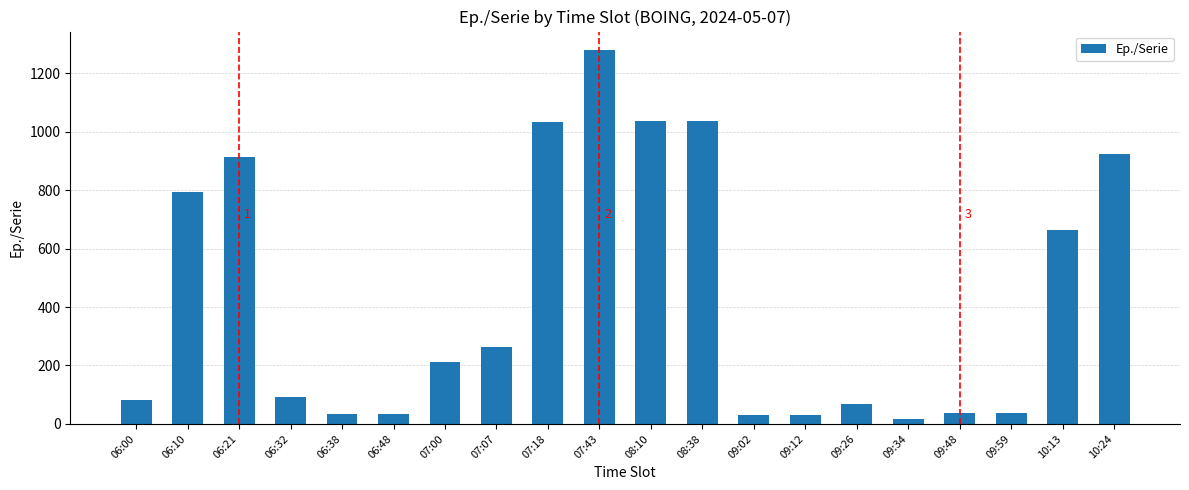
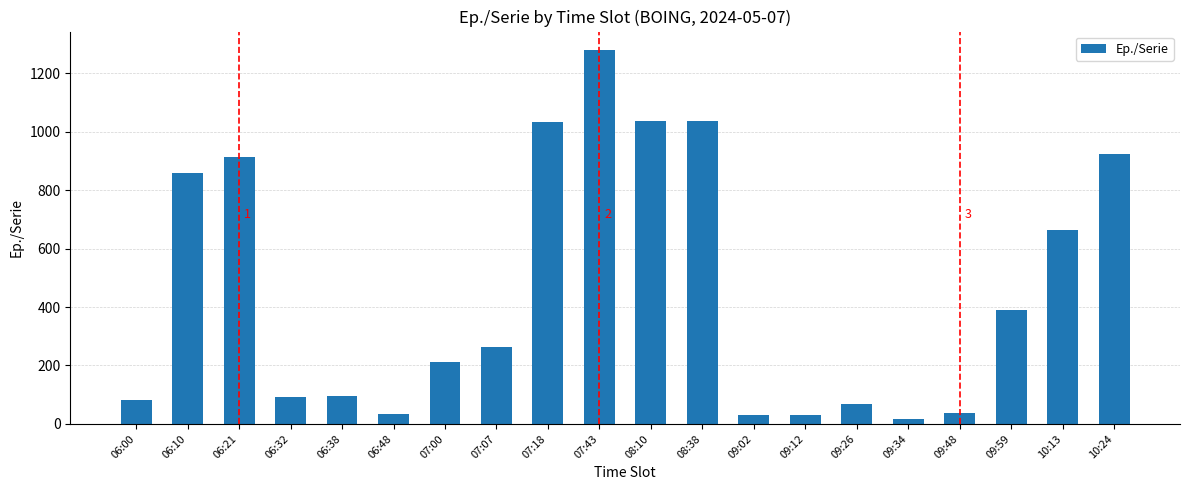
06:10: 790 -> 860
06:38: 30 -> 90
09:59: 40 -> 390
